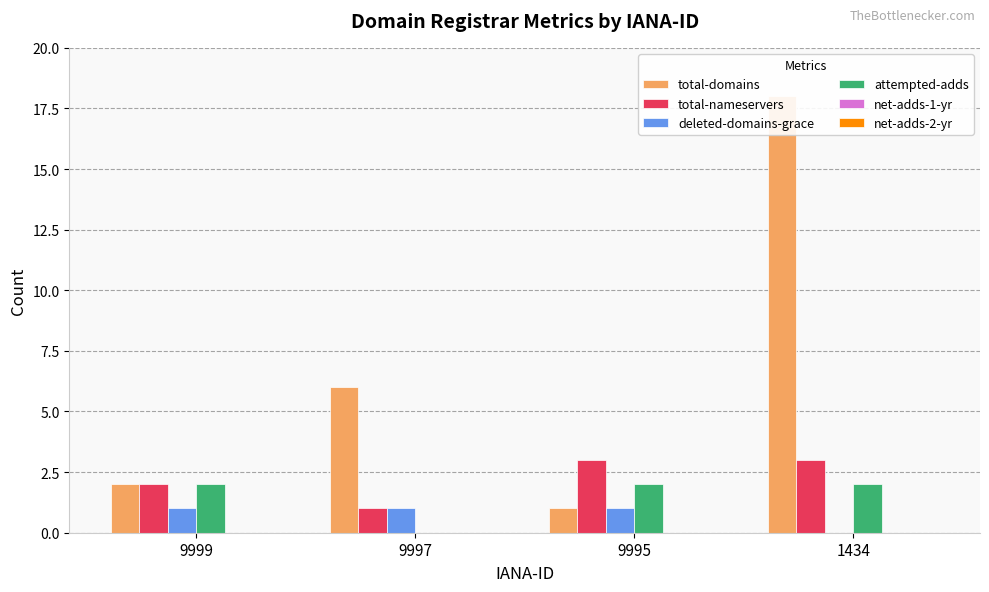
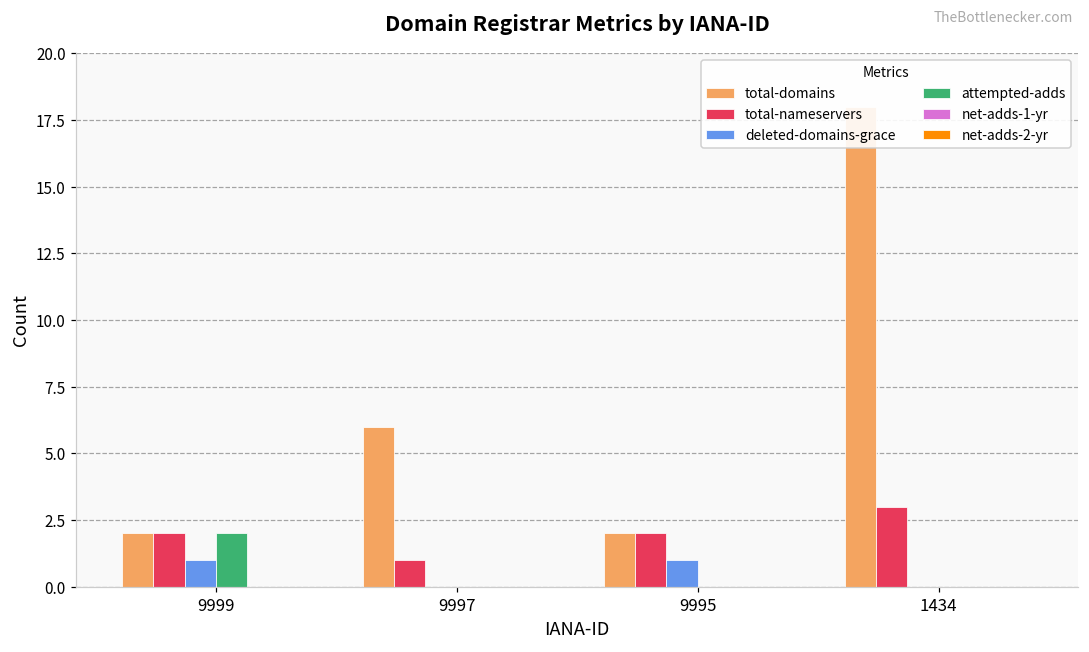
deleted-domains-grace, 9997: 1 -> 0
total-domains, 9995: 1 -> 2
total-nameservers, 9995: 3 -> 2
attempted-adds, 9995: 2 -> 0
attempted-adds, 1434: 2 -> 0
